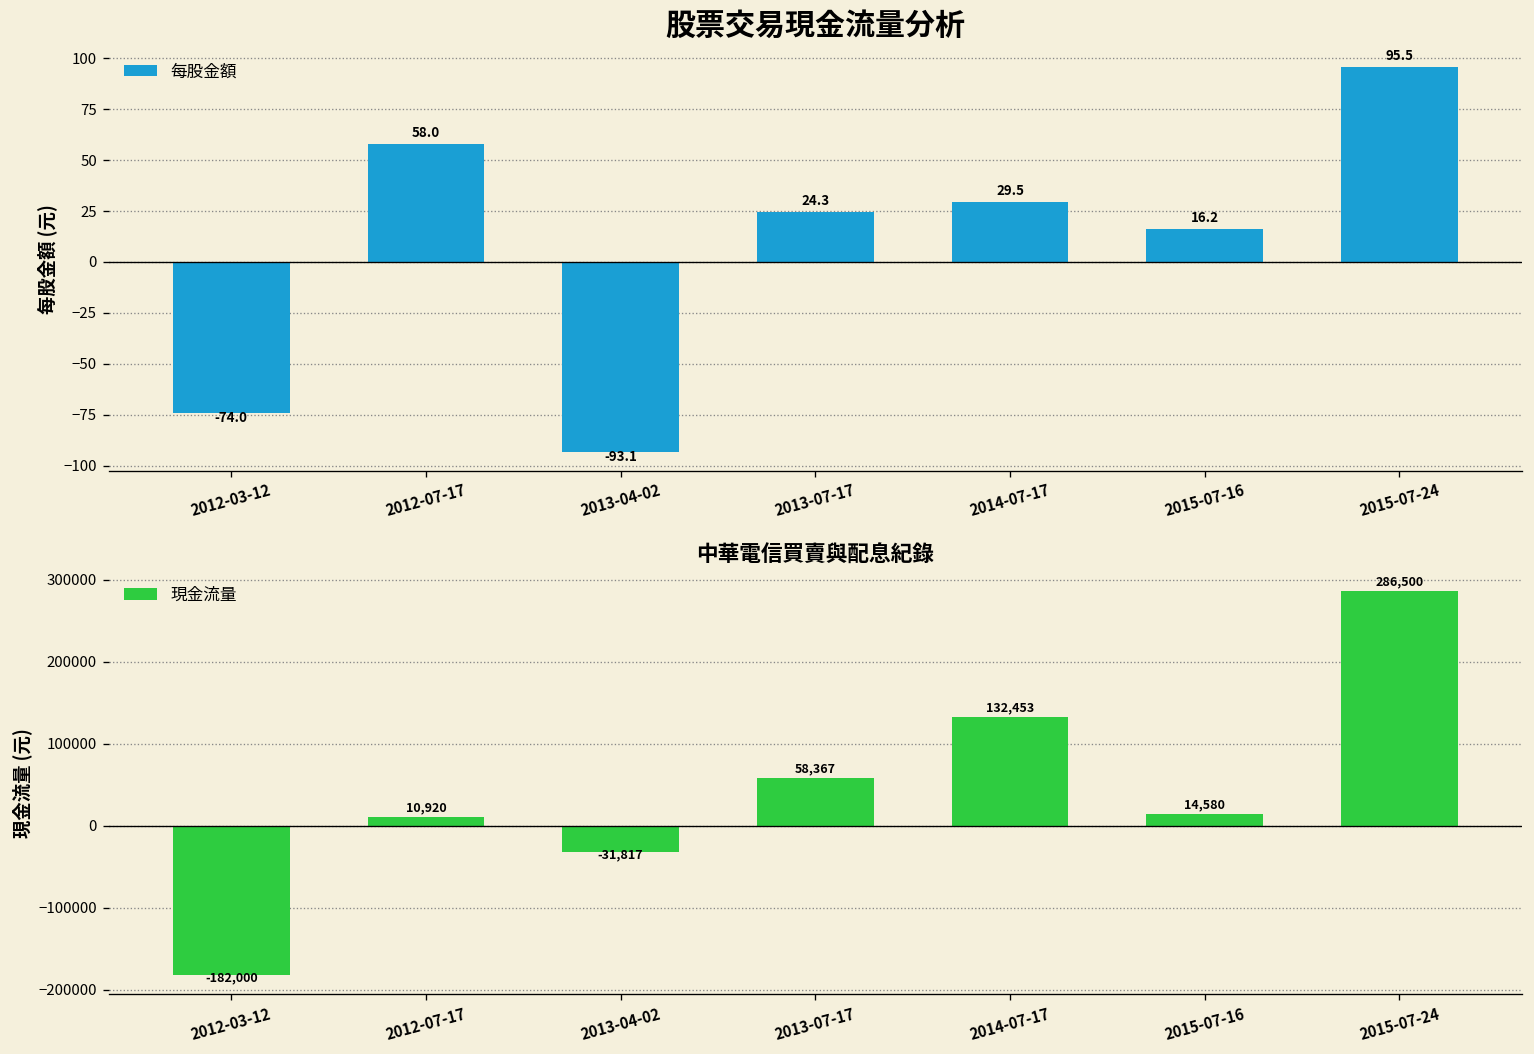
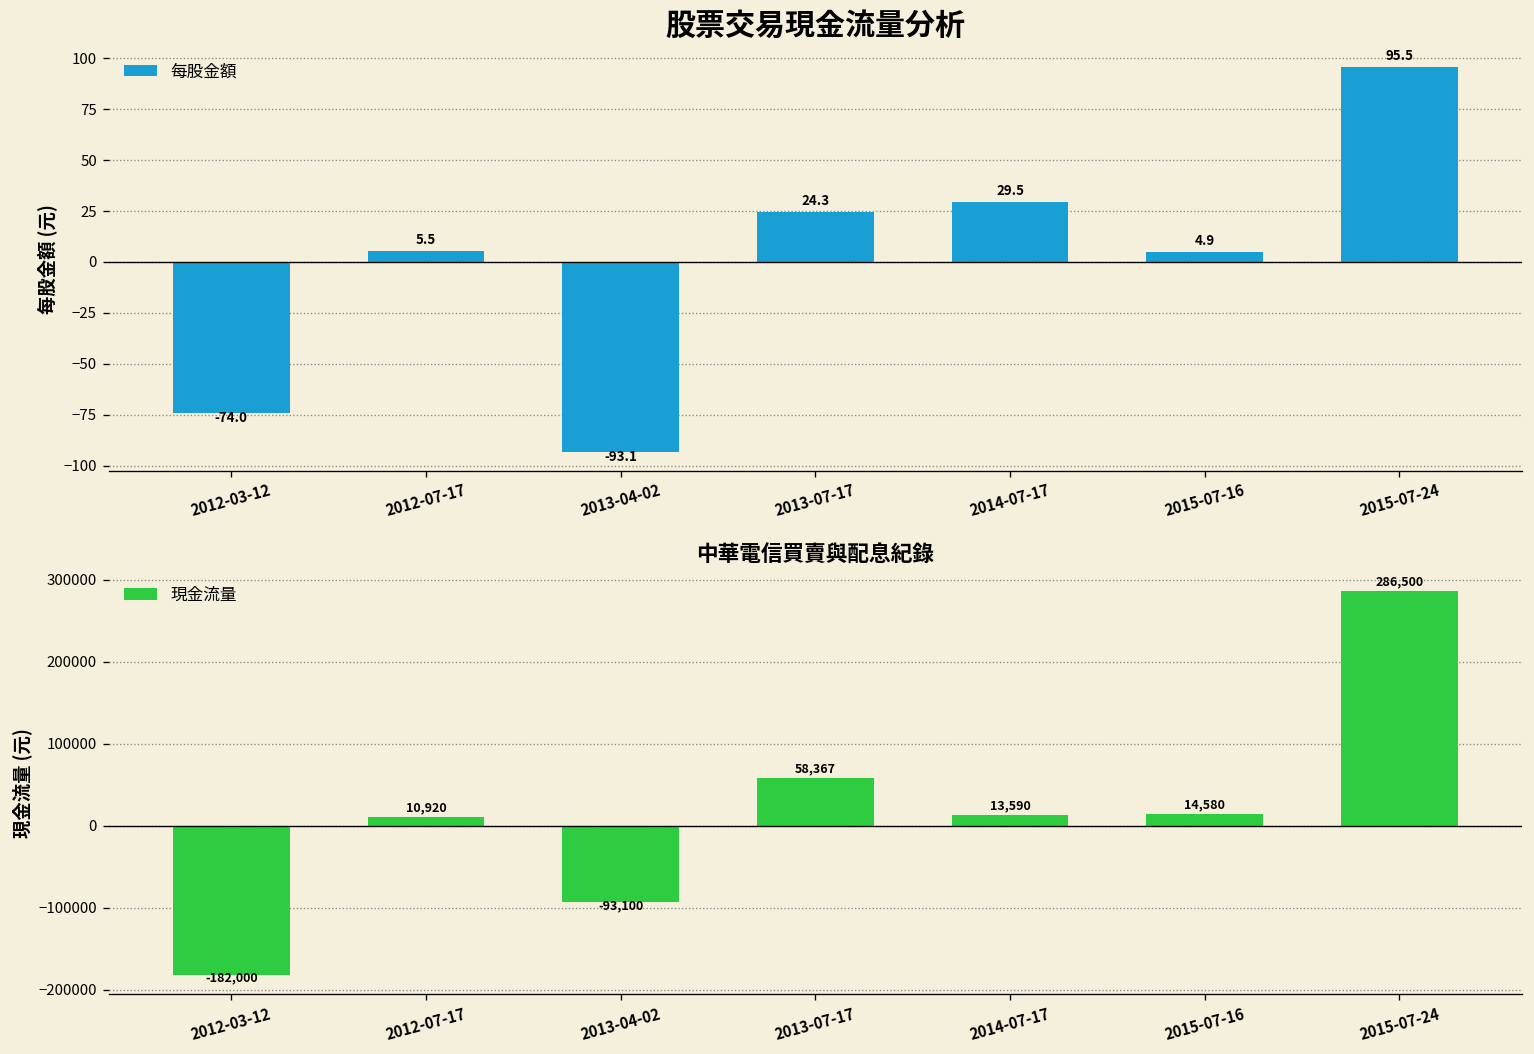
股票交易現金流量分析, 2012-07-17: 58.0 -> 5.5
股票交易現金流量分析, 2015-07-16: 16.2 -> 4.9
中華電信買賣與配息紀錄, 2013-04-02: -31,817 -> -93,100
中華電信買賣與配息紀錄, 2014-07-17: 132,453 -> 13,590
